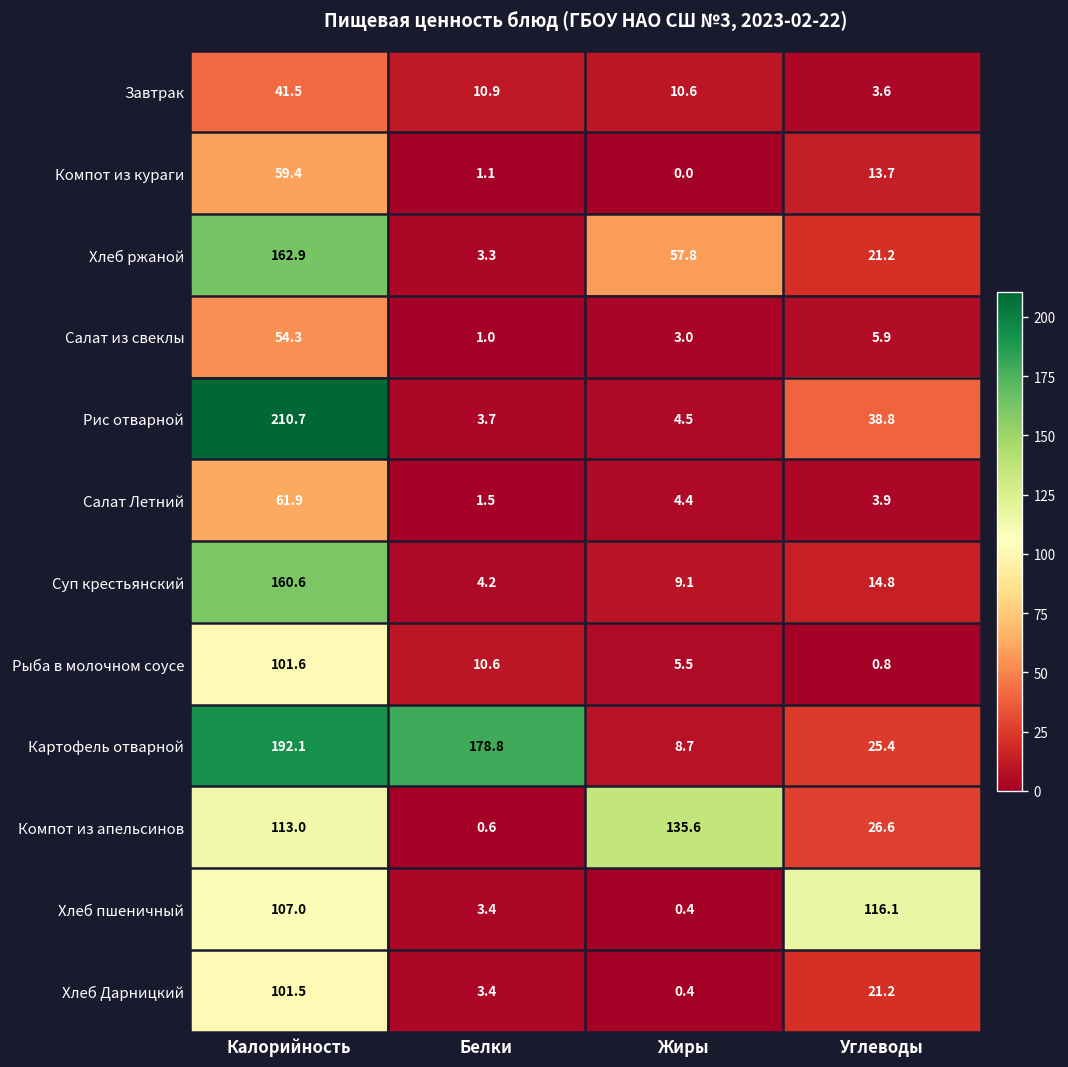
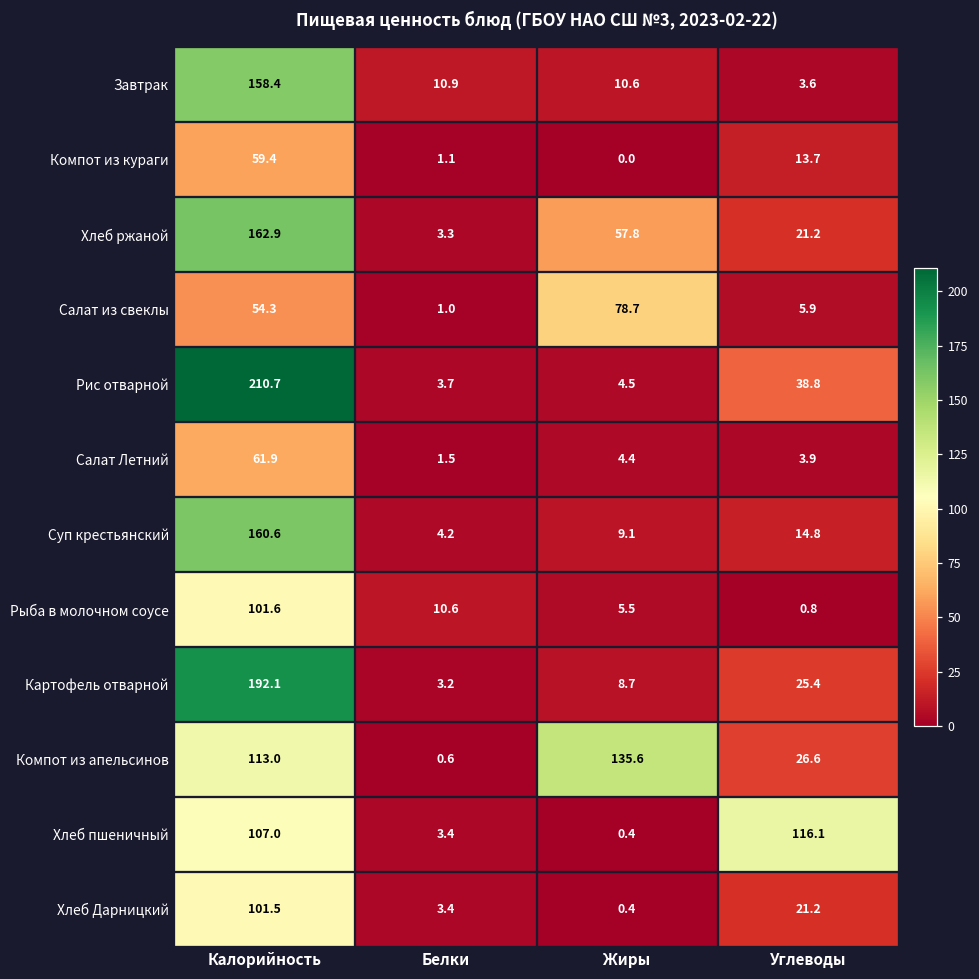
Завтрак, Калорийность: 41.5 -> 158.4
Салат из свеклы, Жиры: 3.0 -> 78.7
Картофель отварной, Белки: 178.8 -> 3.2
